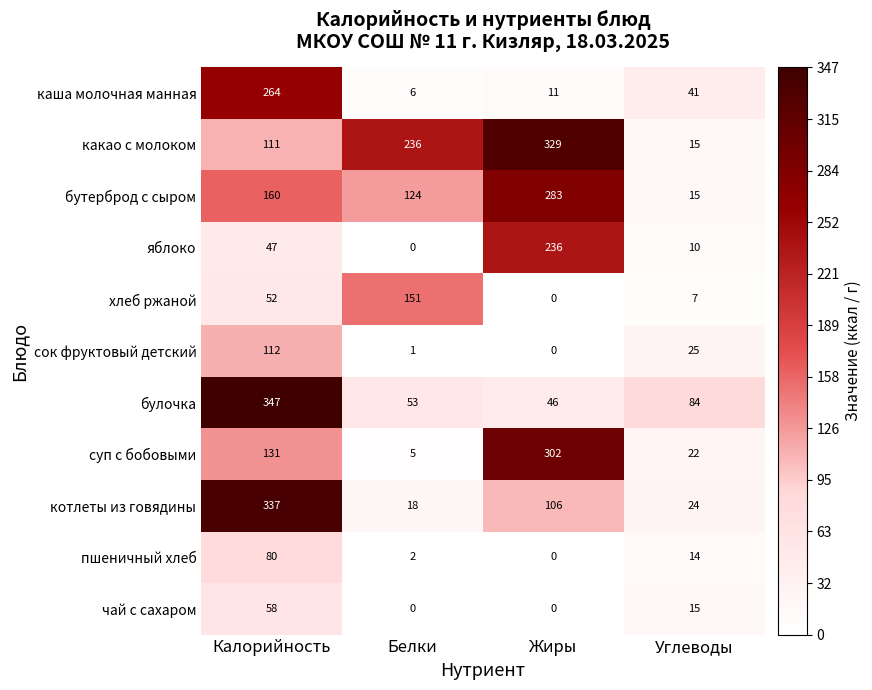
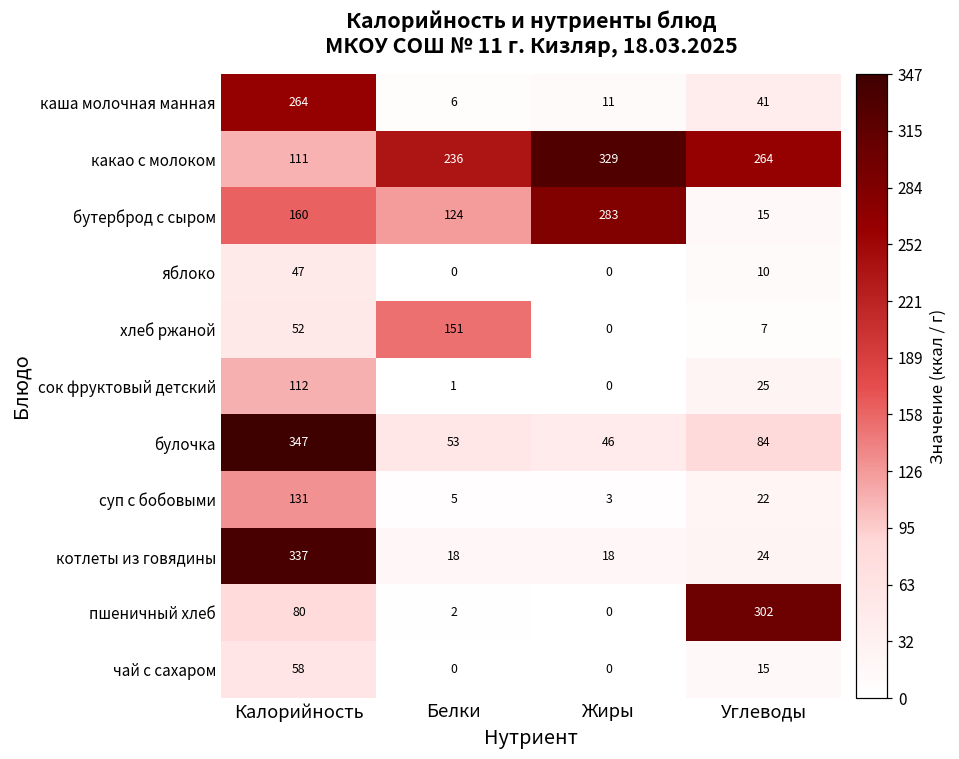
какао с молоком, Углеводы: 15 -> 264
яблоко, Жиры: 236 -> 0
суп с бобовыми, Жиры: 302 -> 3
котлеты из говядины, Жиры: 106 -> 18
пшеничный хлеб, Углеводы: 14 -> 302
